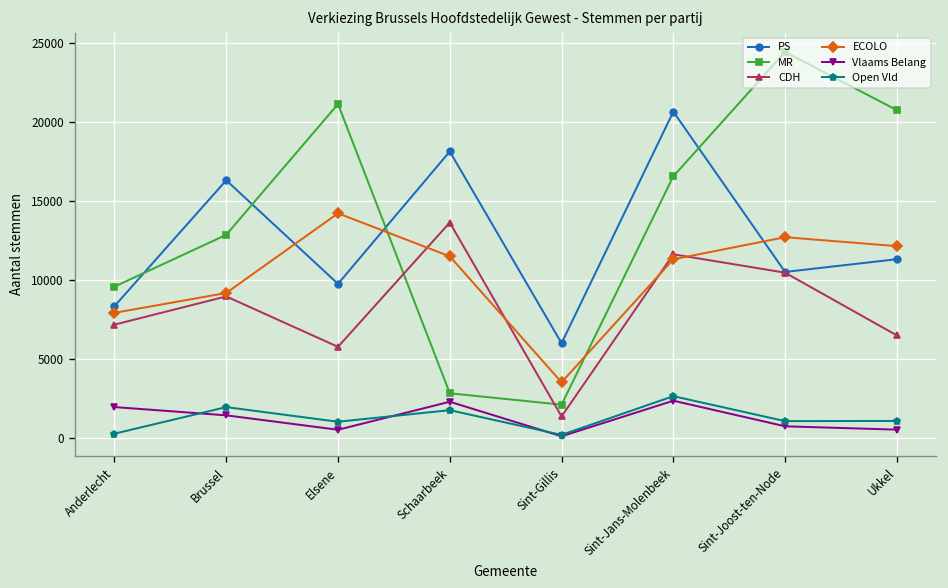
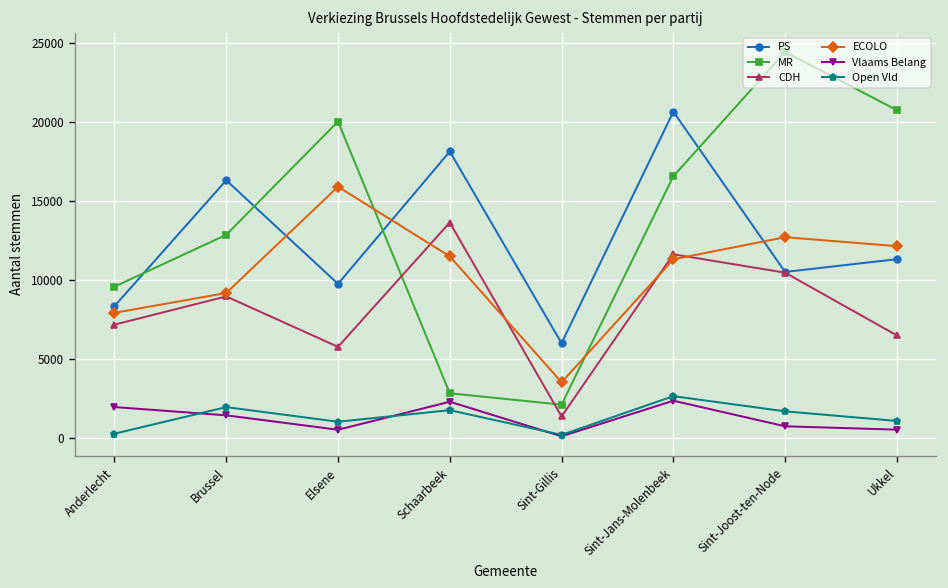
MR, Elsene: 21100 -> 20000
ECOLO, Elsene: 14200 -> 15900
Open Vld, Sint-Joost-ten-Node: 1100 -> 1700
